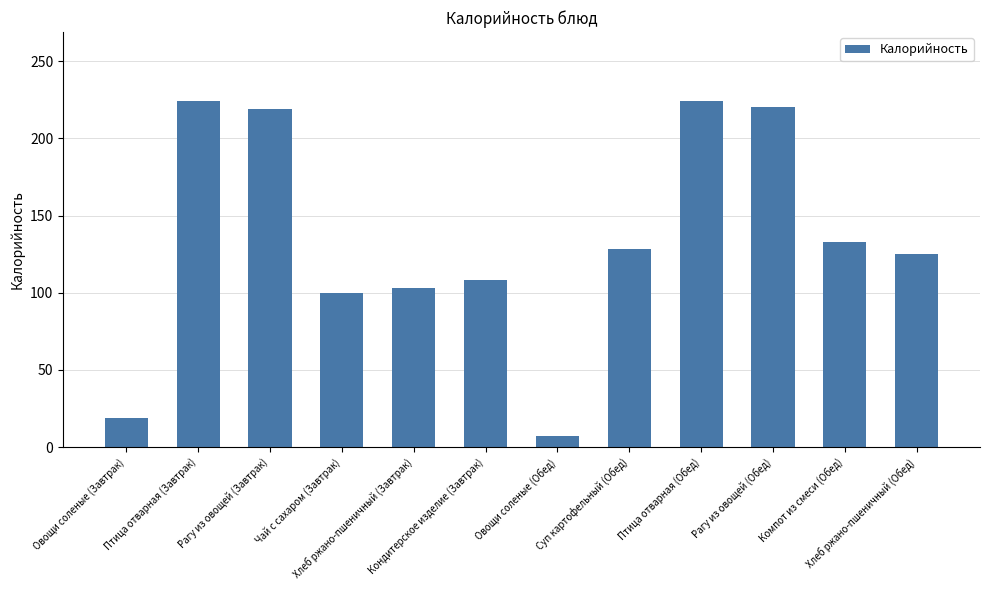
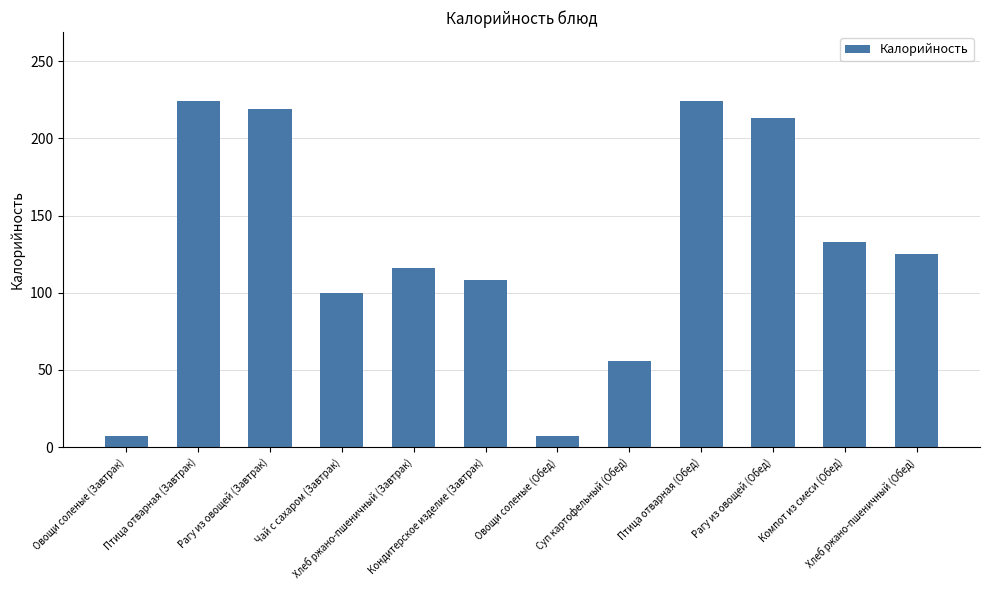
Овощи соленые (Завтрак): 19 -> 7
Хлеб ржано-пшеничный (Завтрак): 103 -> 116
Суп картофельный (Обед): 128 -> 56
Рагу из овощей (Обед): 220 -> 213
